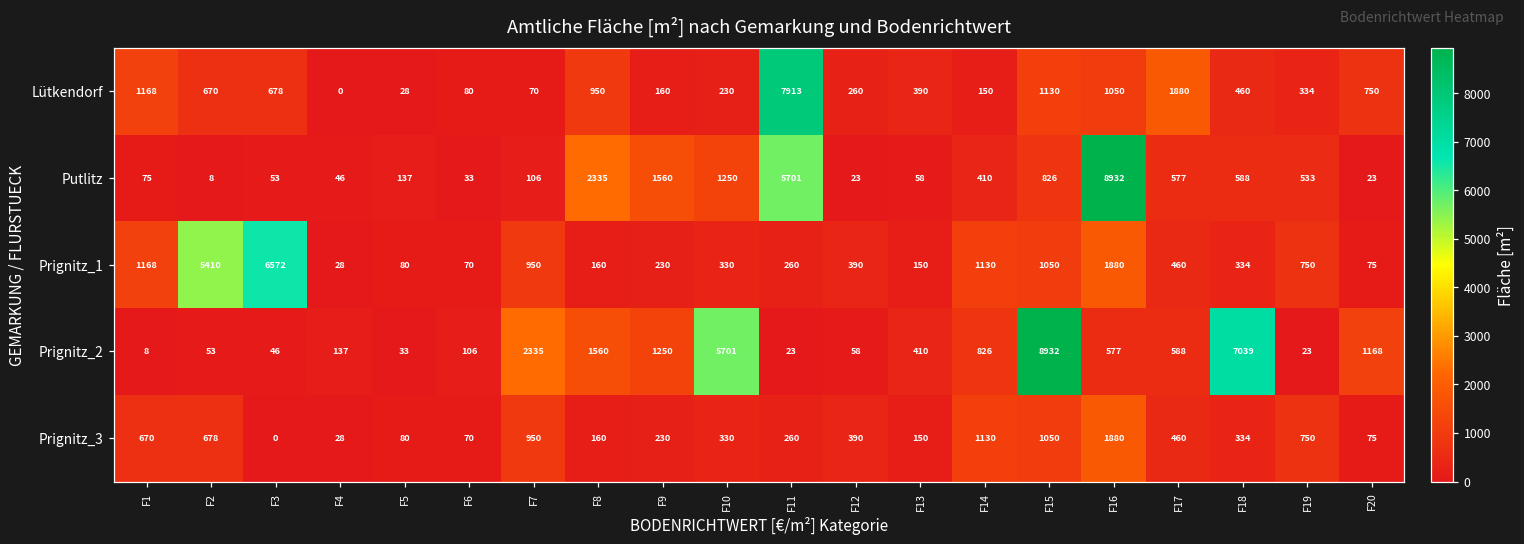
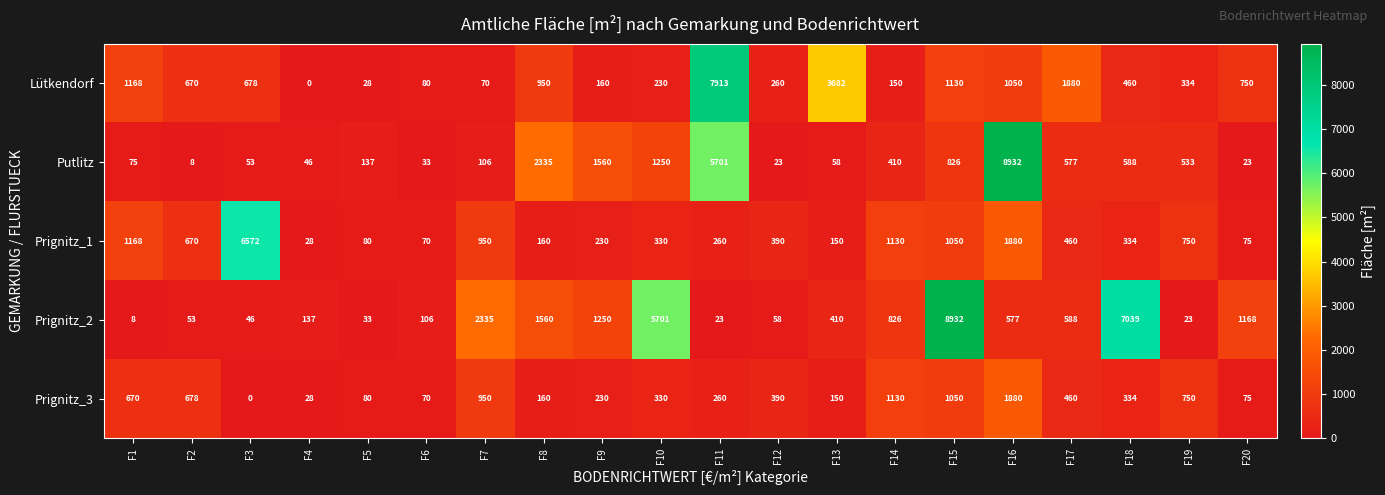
Lütkendorf, F13: 390 -> 3682
Prignitz_1, F2: 5410 -> 670
